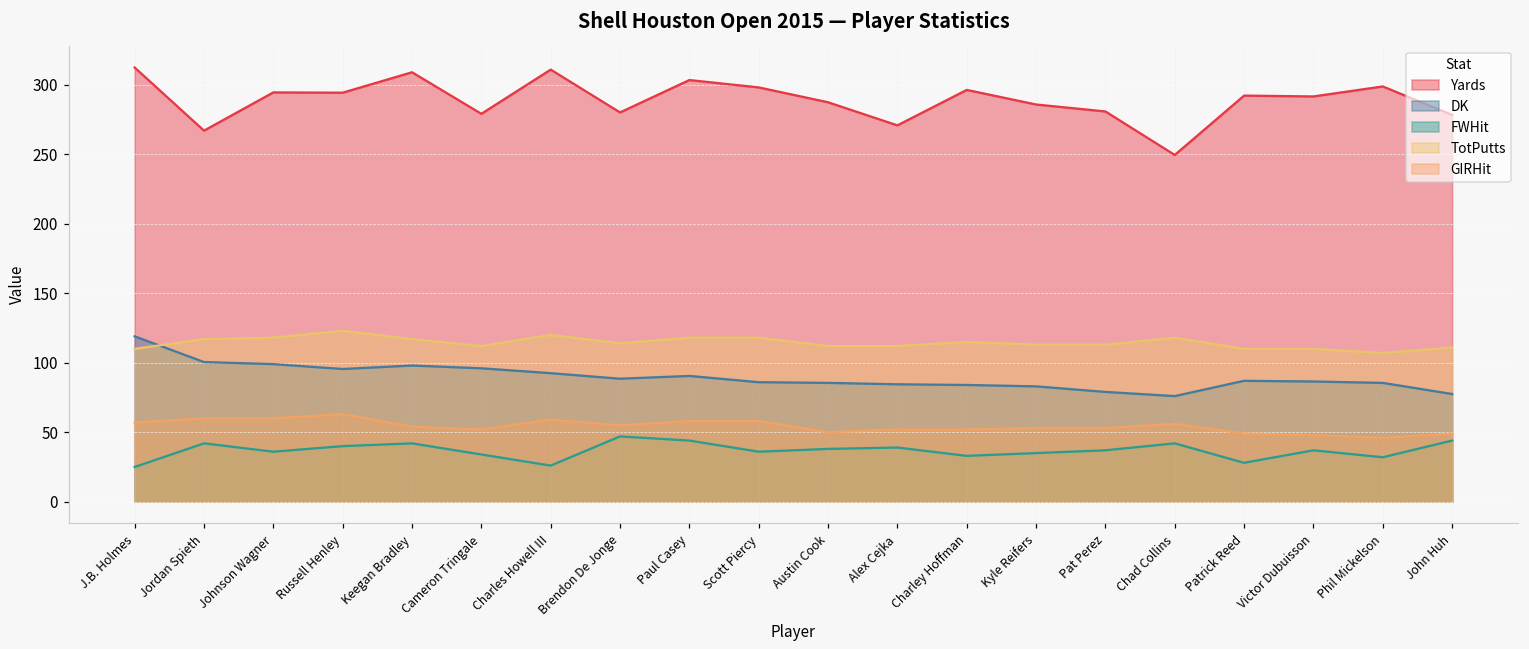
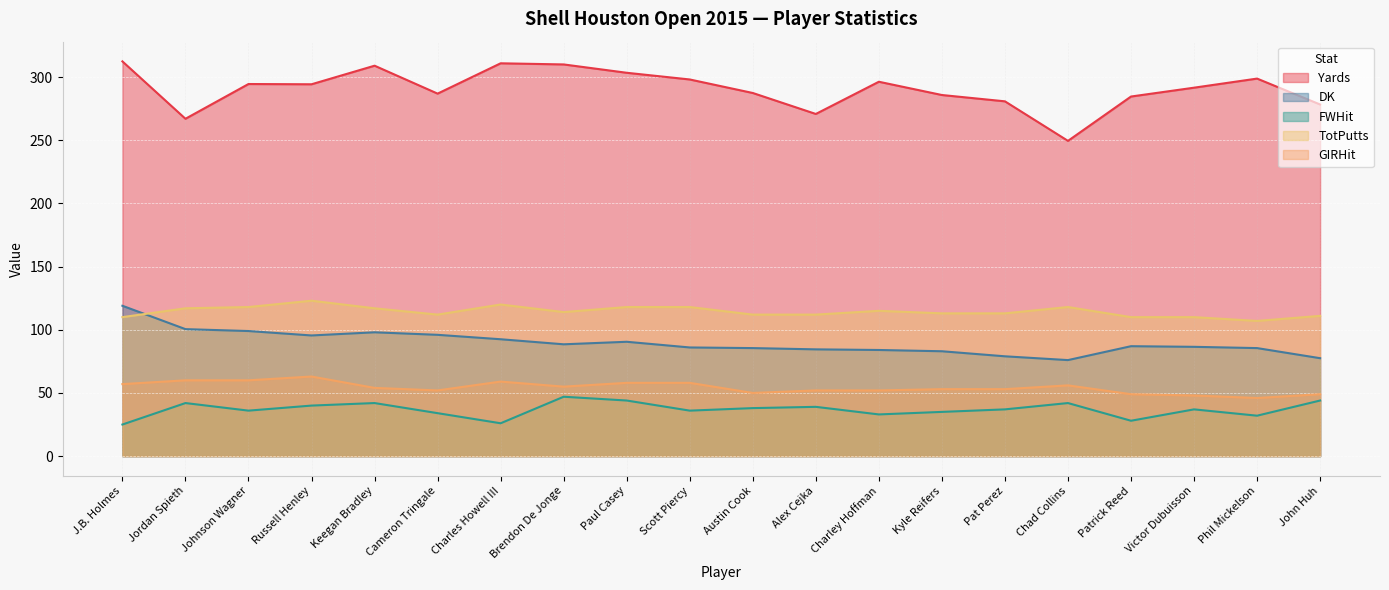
Yards, Cameron Tringale: 279 -> 287
Yards, Brendon De Jonge: 280 -> 310
Yards, Patrick Reed: 292 -> 285
